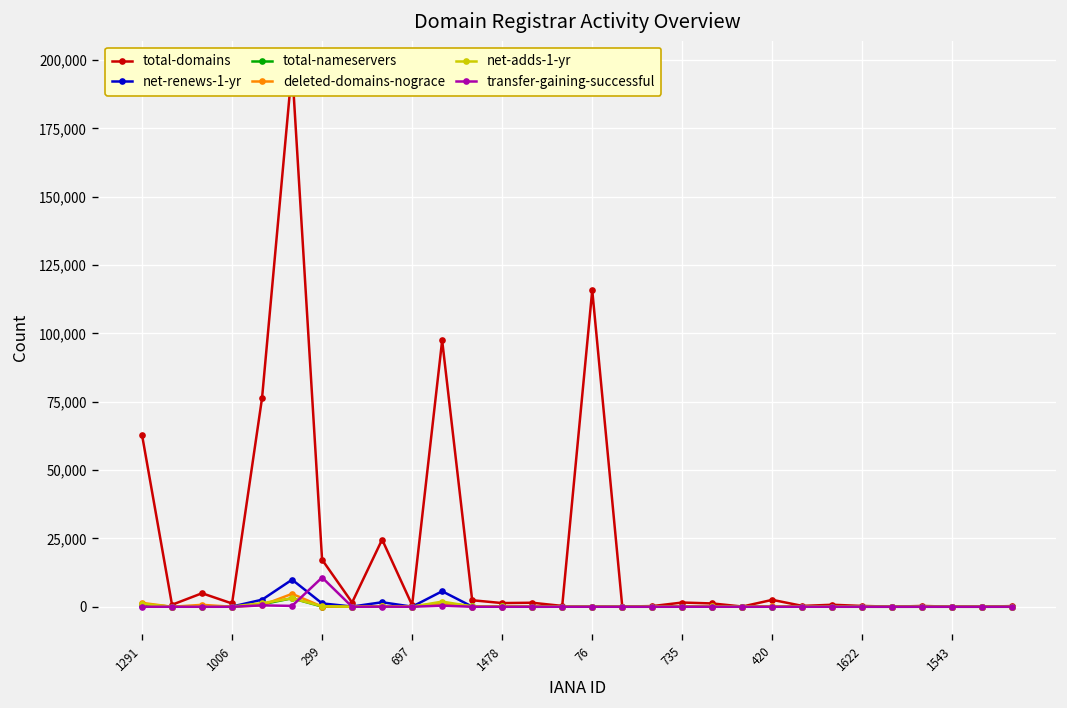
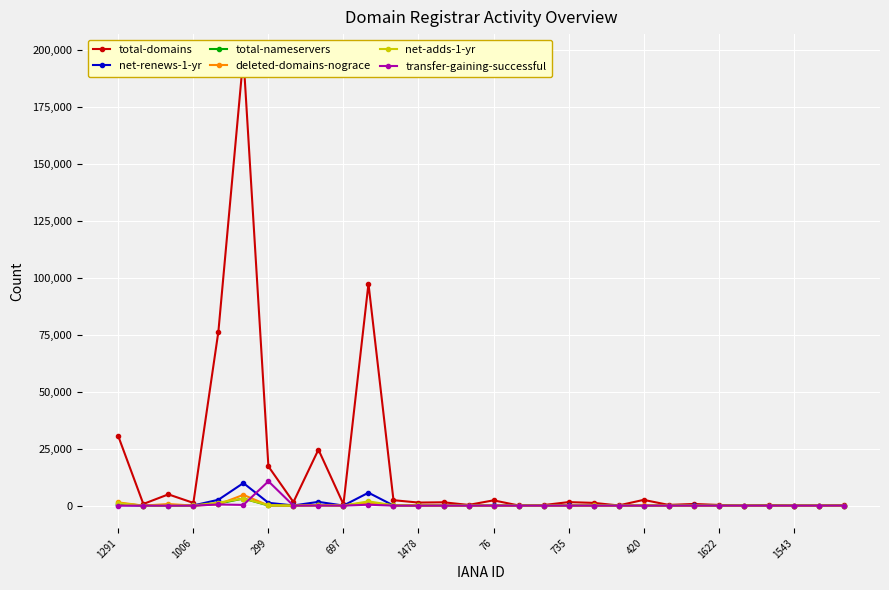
total-domains, 1291: 63,000 -> 30,000
total-domains, 76: 116,000 -> 2,000
